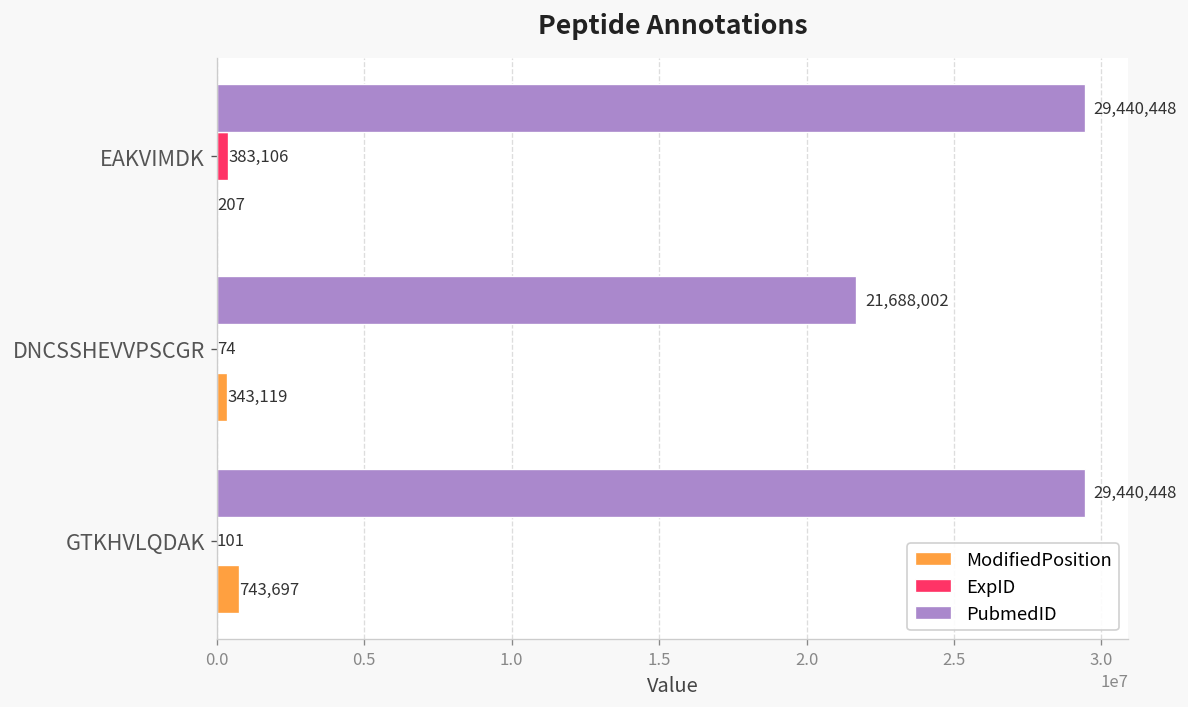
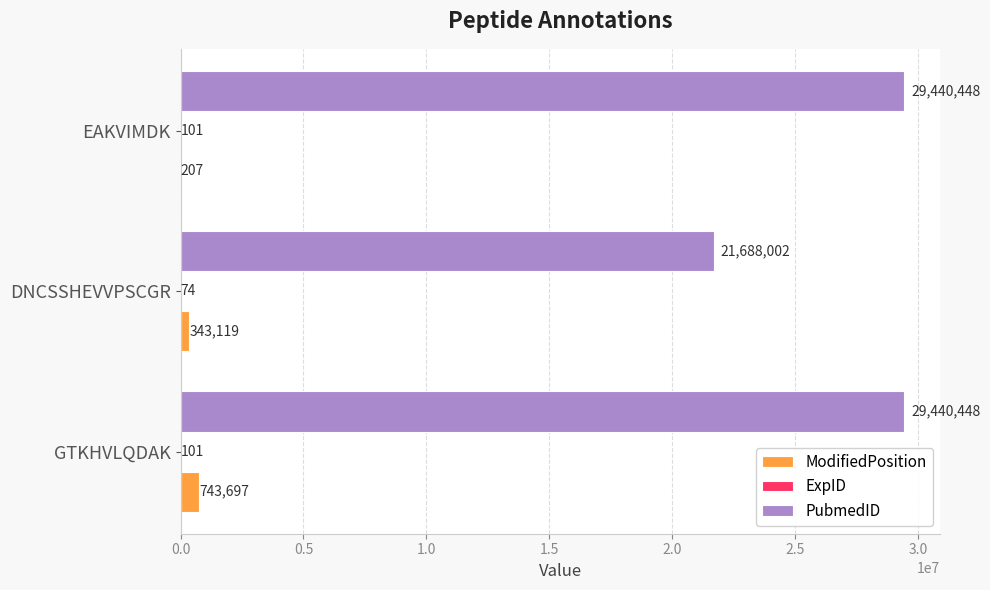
ExpID, EAKVIMDK: 383,106 -> 101
